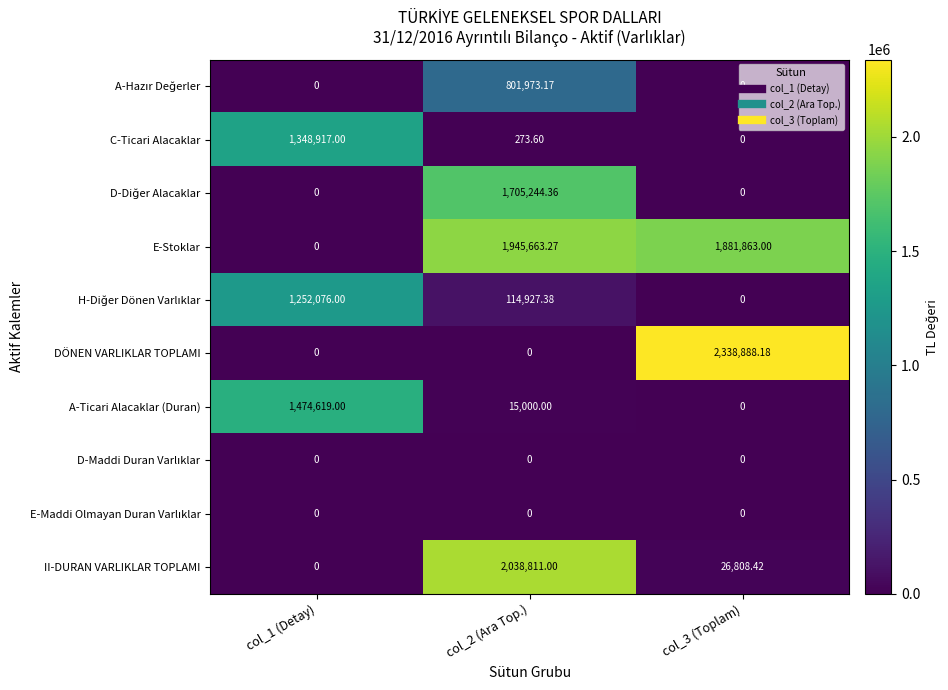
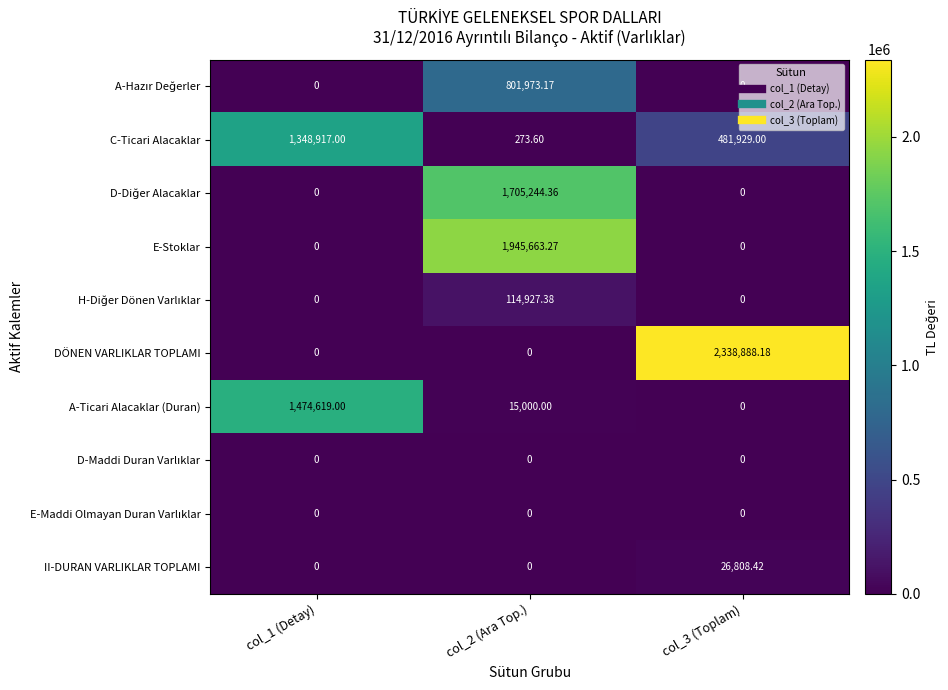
C-Ticari Alacaklar, col_3 (Toplam): 0 -> 481,929.00
E-Stoklar, col_3 (Toplam): 1,881,863.00 -> 0
H-Diğer Dönen Varlıklar, col_1 (Detay): 1,252,076.00 -> 0
II-DURAN VARLIKLAR TOPLAMI, col_2 (Ara Top.): 2,038,811.00 -> 0
